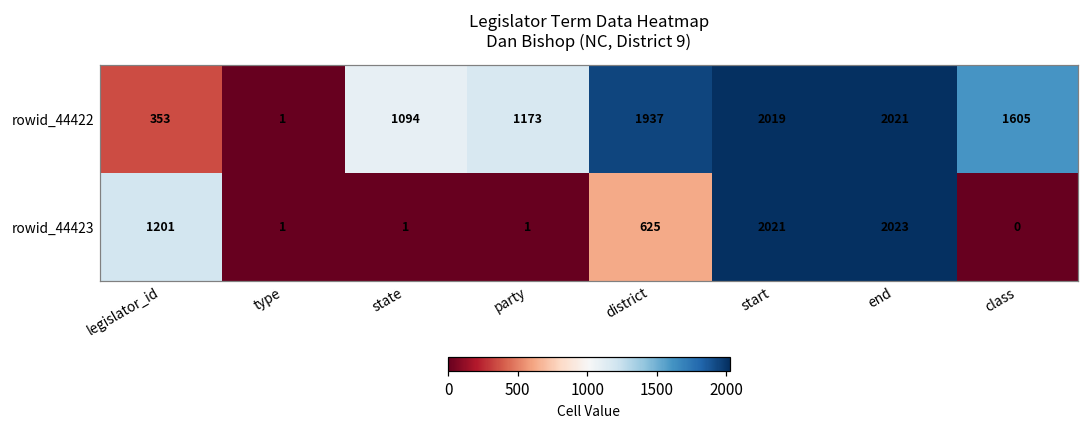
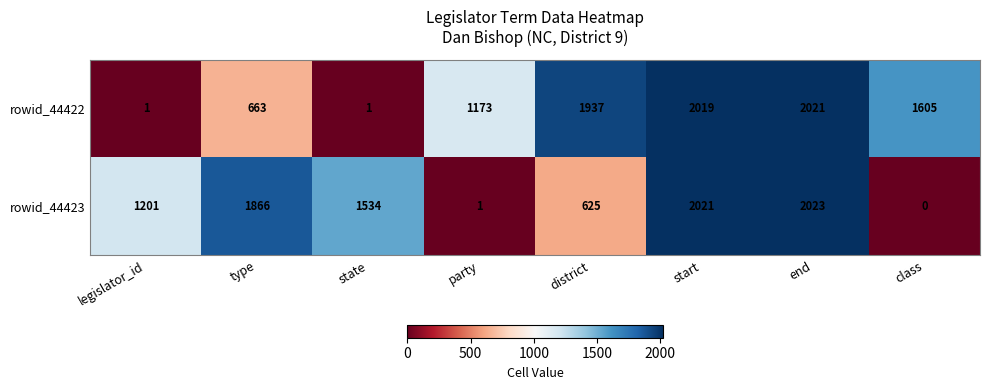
rowid_44422, legislator_id: 353 -> 1
rowid_44422, type: 1 -> 663
rowid_44422, state: 1094 -> 1
rowid_44423, type: 1 -> 1866
rowid_44423, state: 1 -> 1534
